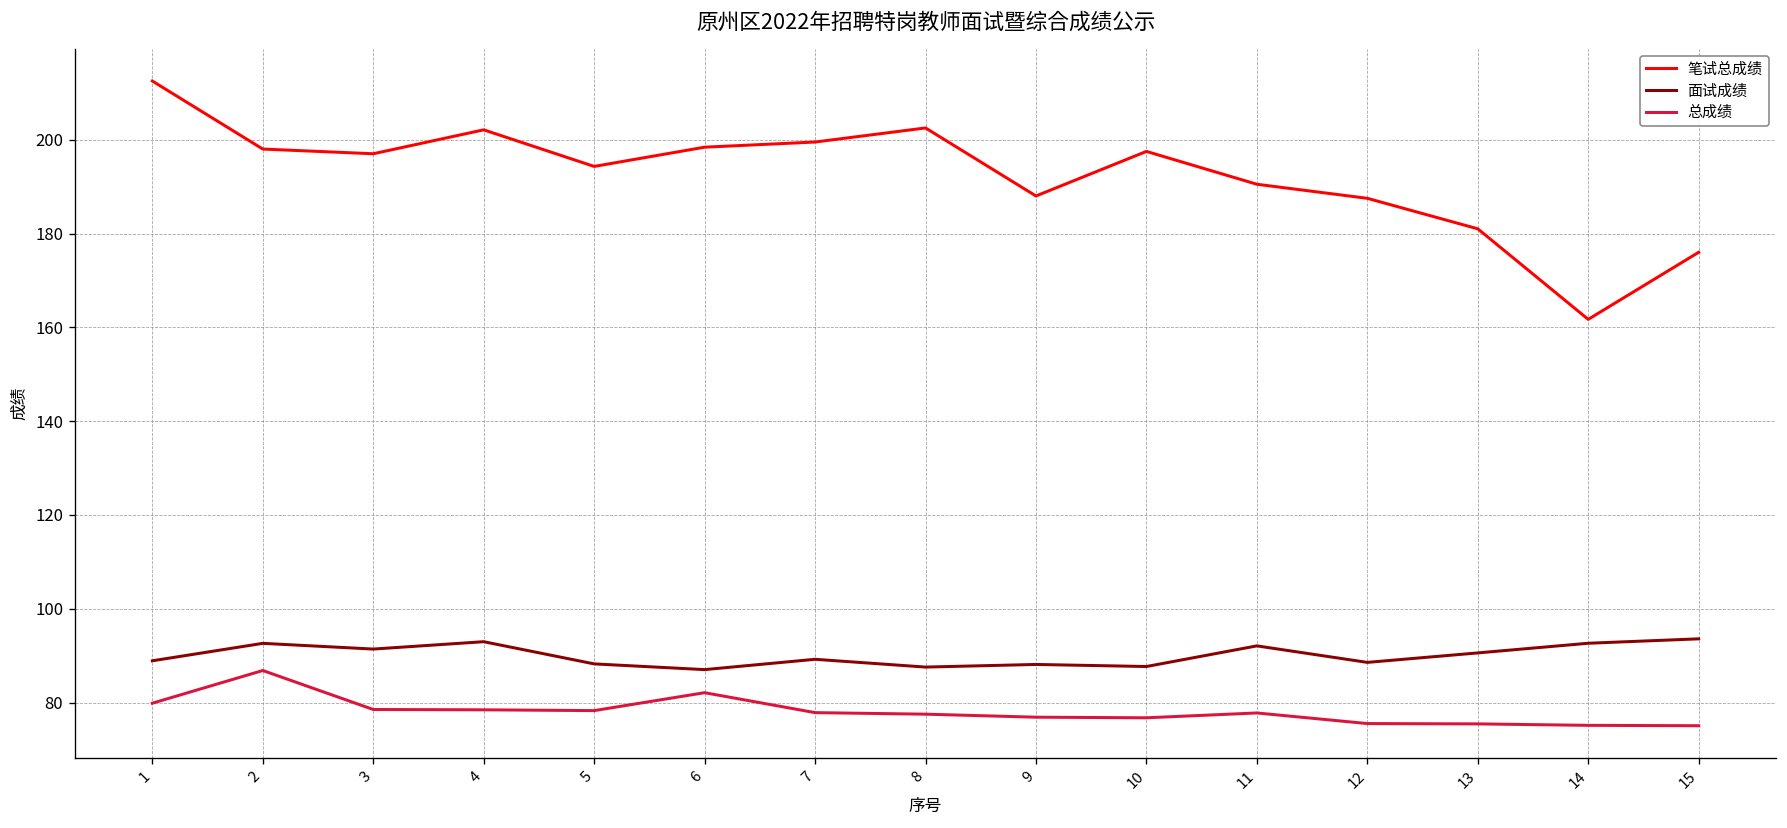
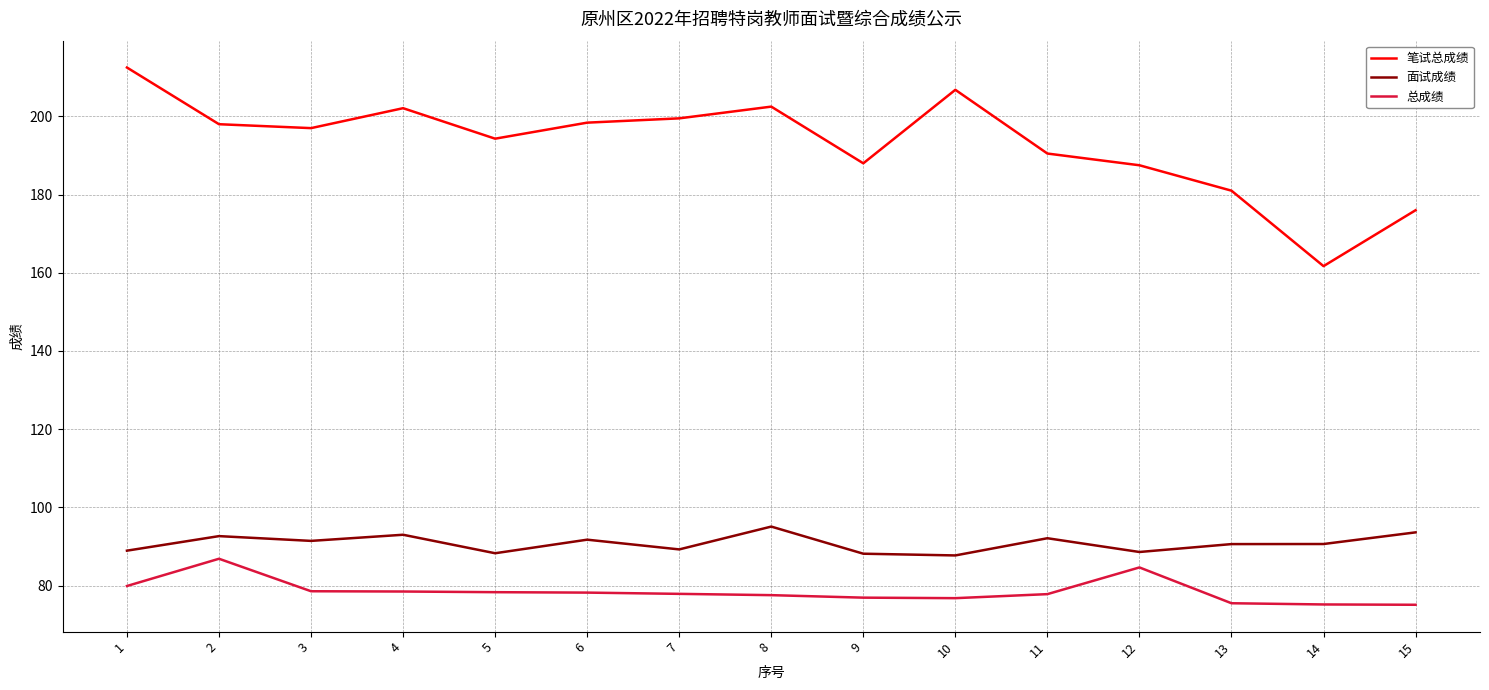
面试成绩, 6: 87 -> 92
总成绩, 6: 82 -> 78
面试成绩, 8: 88 -> 95
笔试总成绩, 10: 198 -> 207
总成绩, 12: 76 -> 85
面试成绩, 14: 93 -> 91
